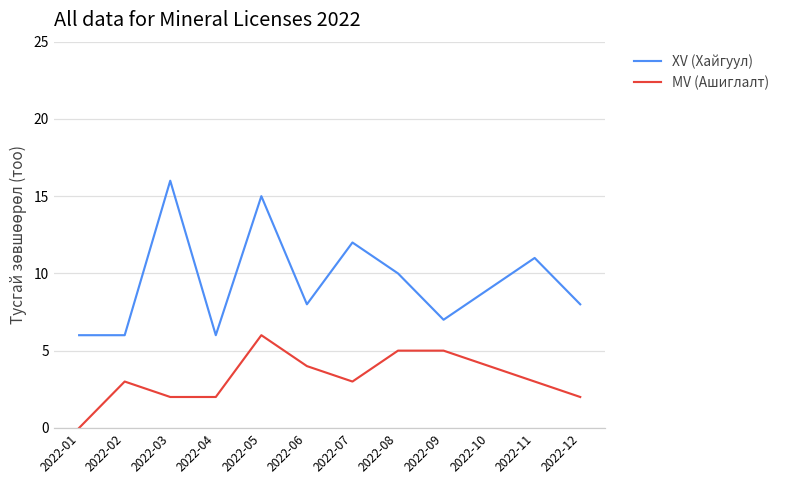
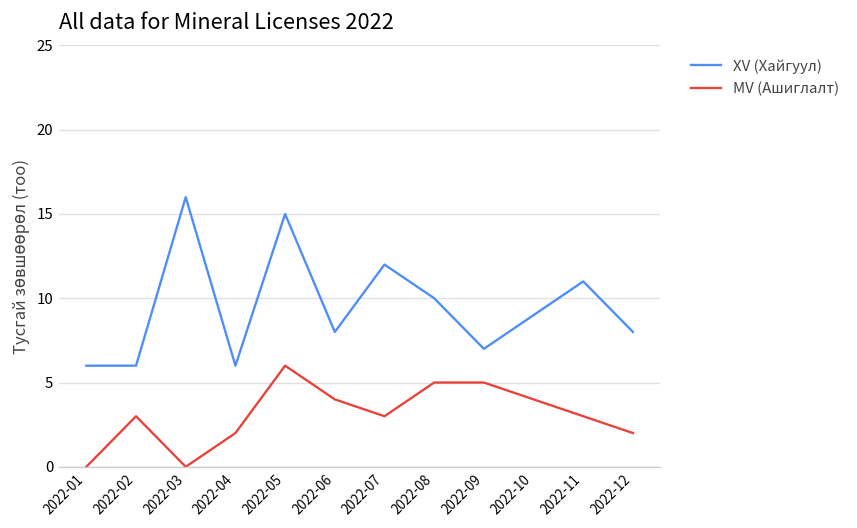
MV (Ашиглалт), 2022-03: 2 -> 0
